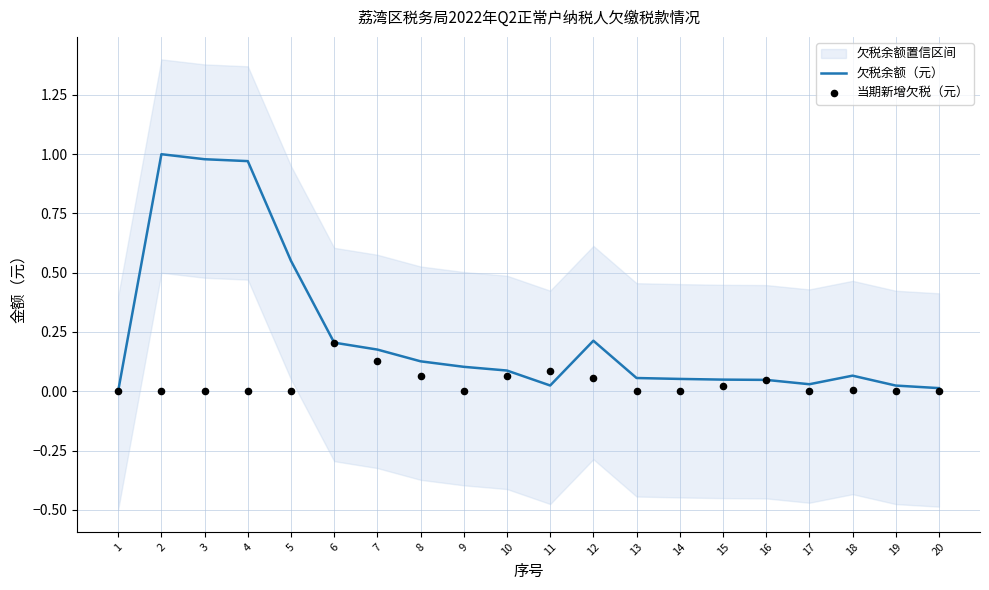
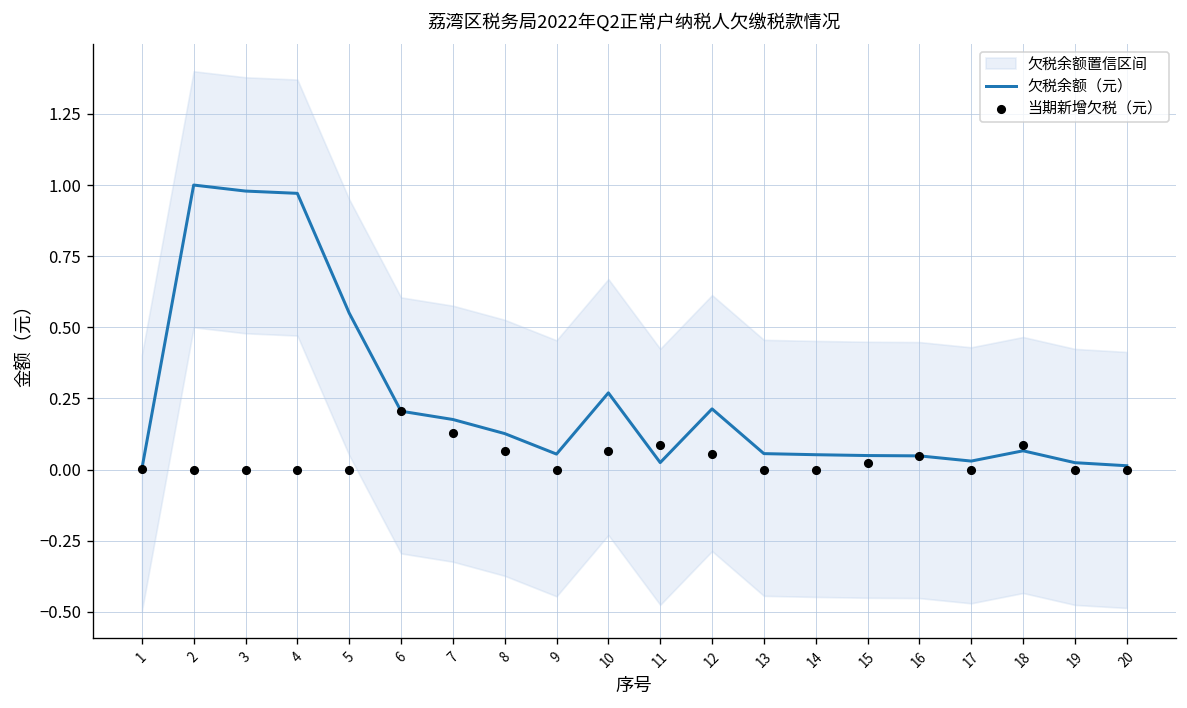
欠税余额（元）, 9: 0.10 -> 0.05
欠税余额（元）, 10: 0.09 -> 0.27
当期新增欠税（元）, 18: 0.00 -> 0.09
